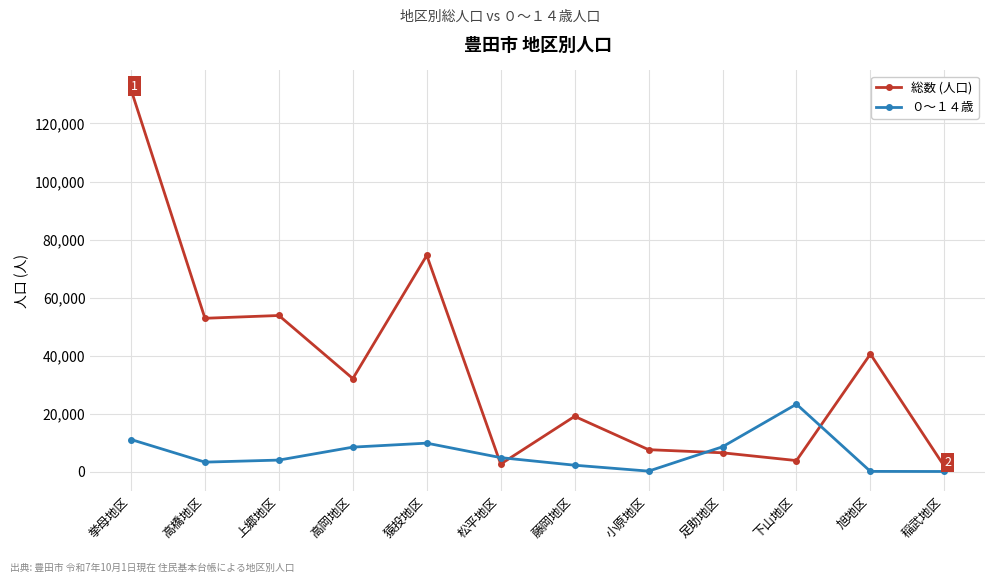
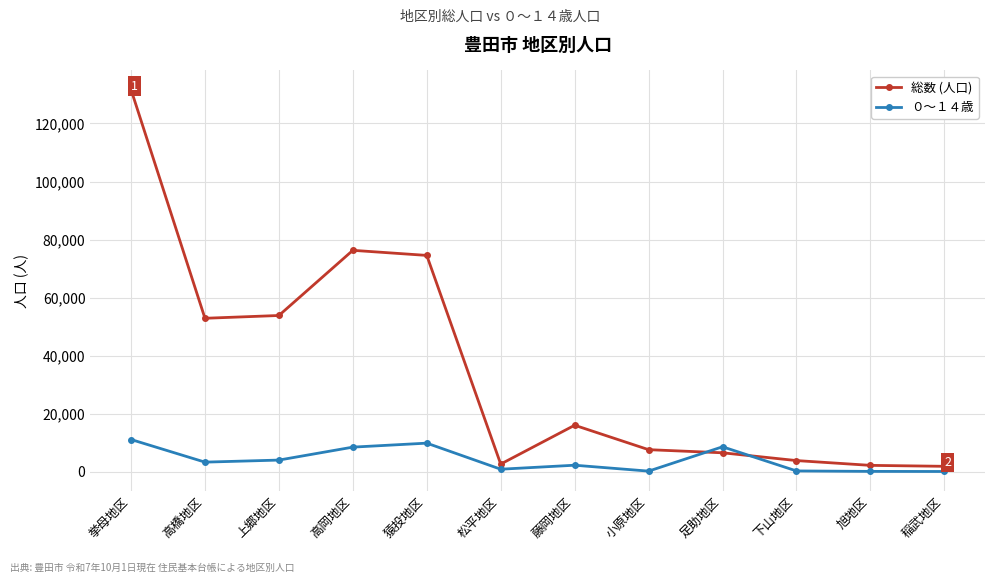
総数 (人口), 高岡地区: 32,000 -> 76,000
０～１４歳, 松平地区: 5,000 -> 1,000
総数 (人口), 藤岡地区: 19,000 -> 16,000
０～１４歳, 下山地区: 23,000 -> 0
総数 (人口), 旭地区: 41,000 -> 2,000
